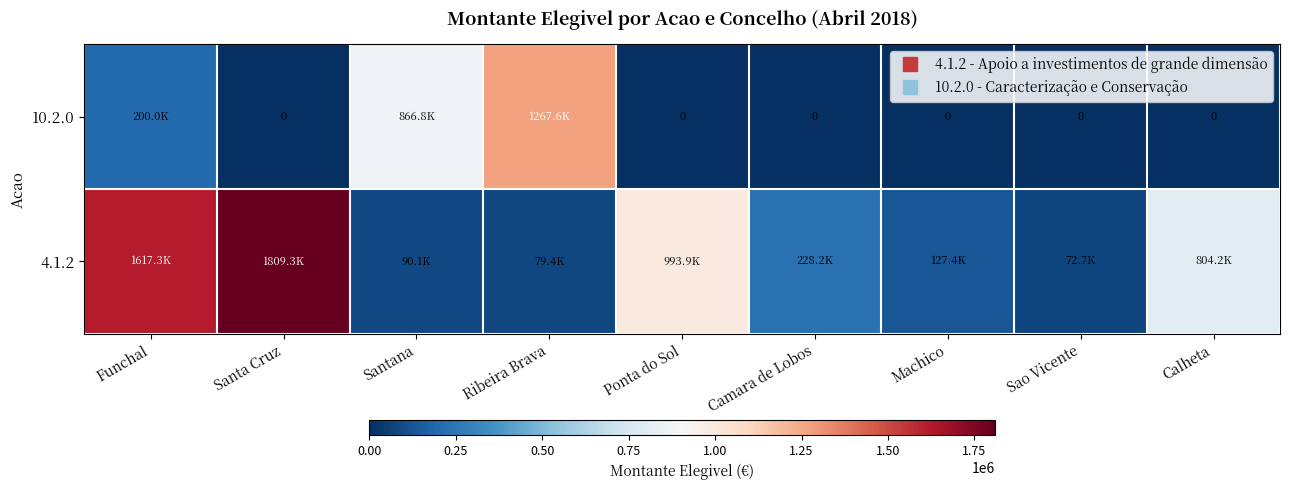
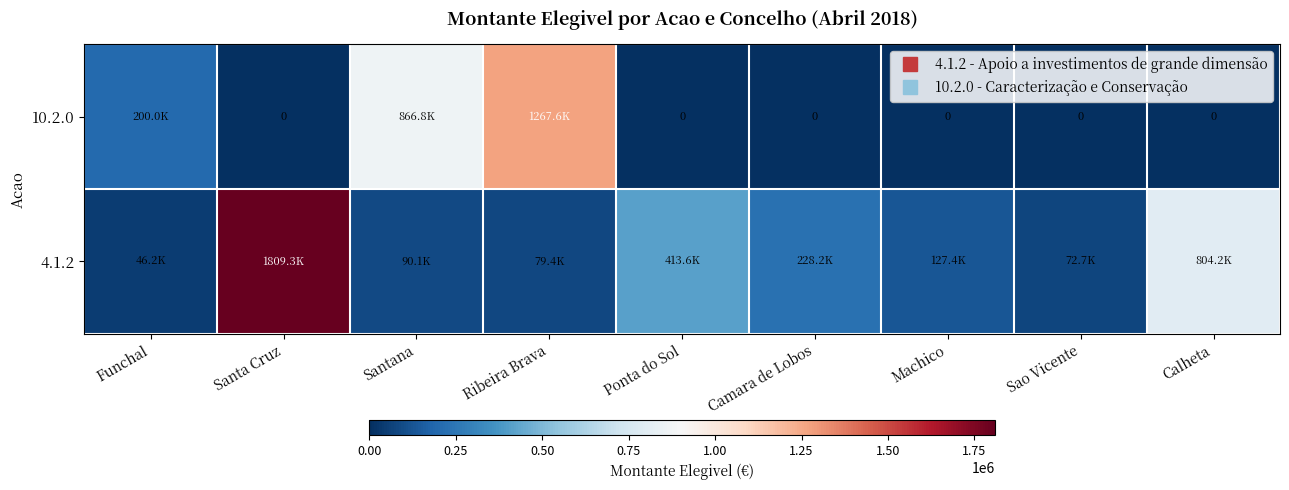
4.1.2, Funchal: 1617.3K -> 46.2K
4.1.2, Ponta do Sol: 993.9K -> 413.6K
